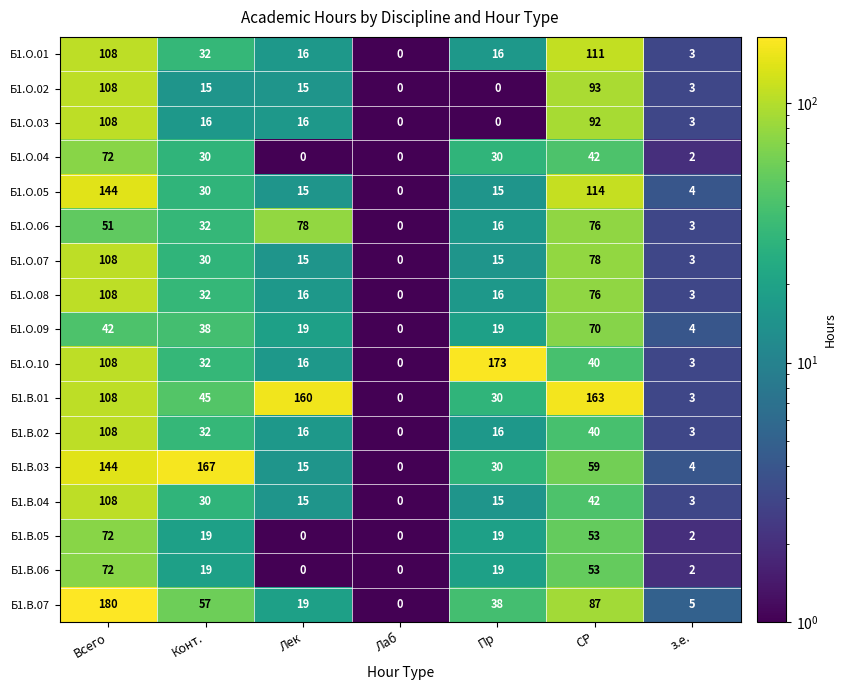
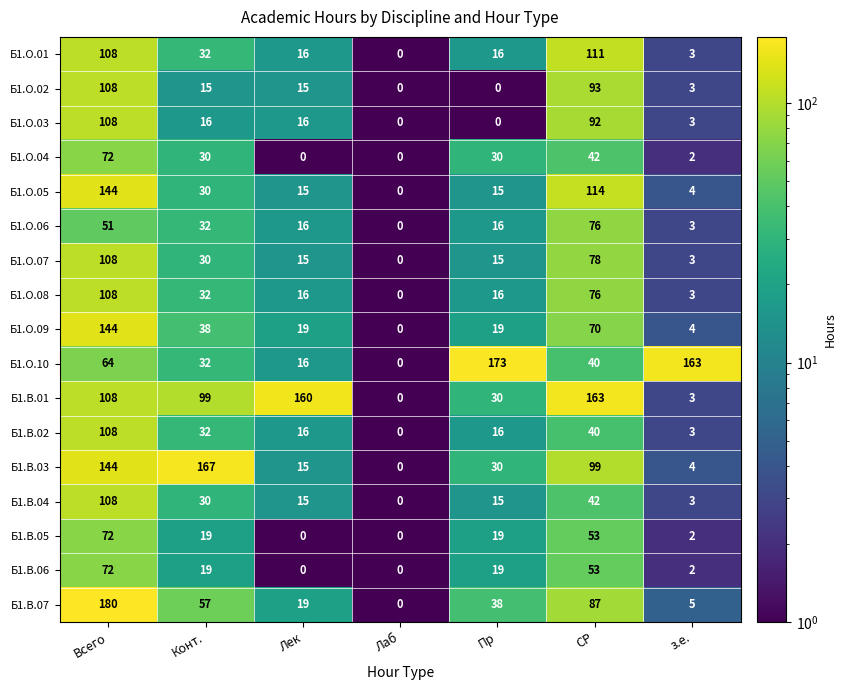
Б1.О.06, Лек: 78 -> 16
Б1.О.09, Всего: 42 -> 144
Б1.О.10, Всего: 108 -> 64
Б1.О.10, з.е.: 3 -> 163
Б1.В.01, Конт.: 45 -> 99
Б1.В.03, СР: 59 -> 99
